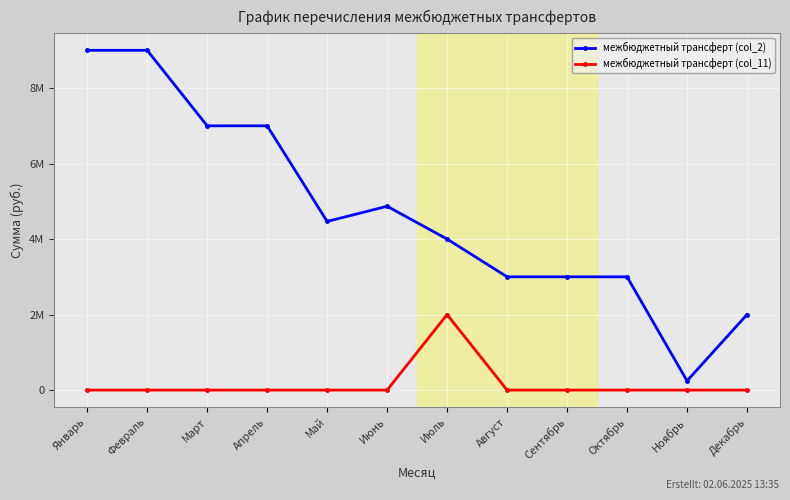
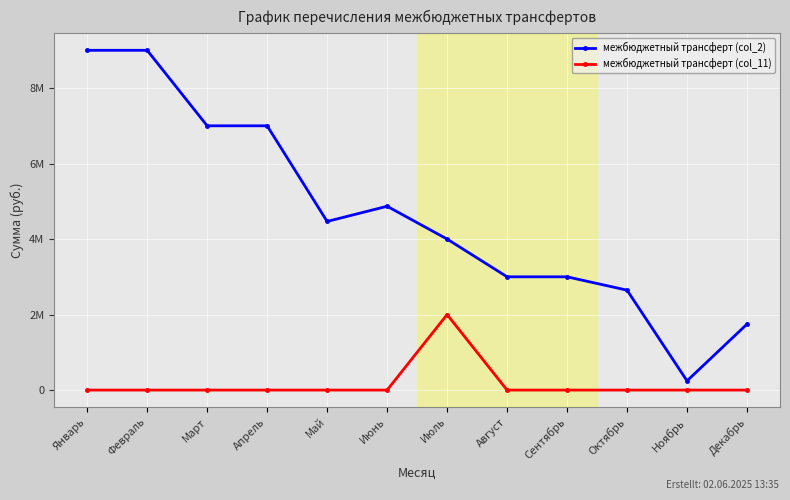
межбюджетный трансферт (col_2), Октябрь: 3000000 -> 2600000
межбюджетный трансферт (col_2), Декабрь: 2000000 -> 1700000
